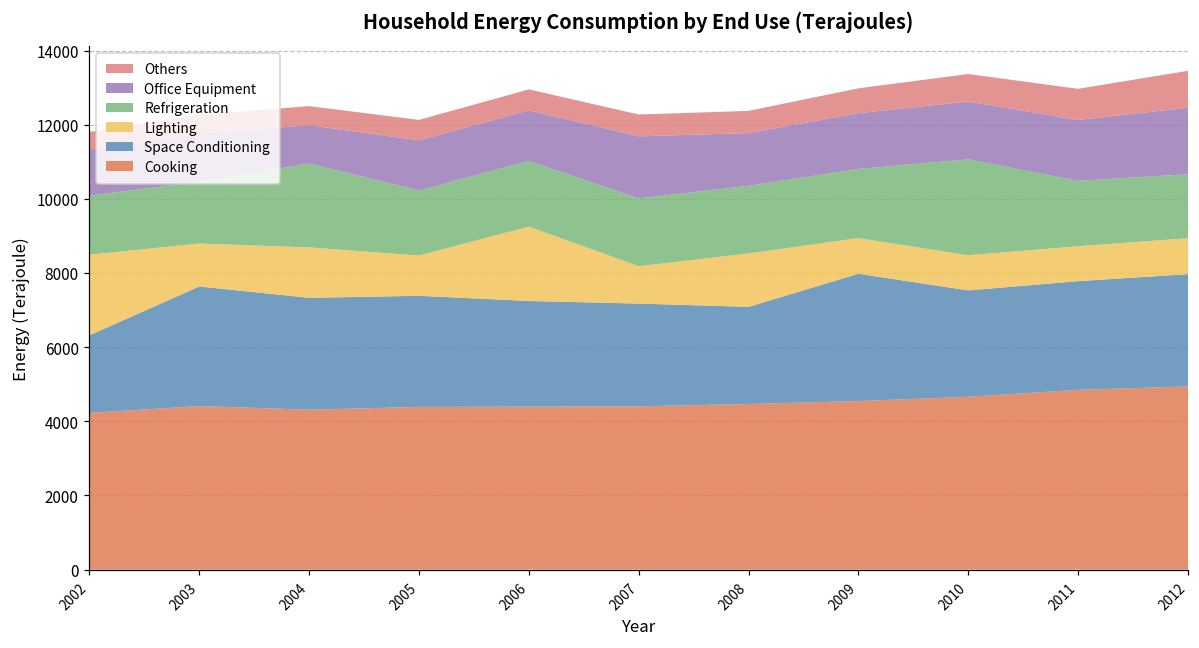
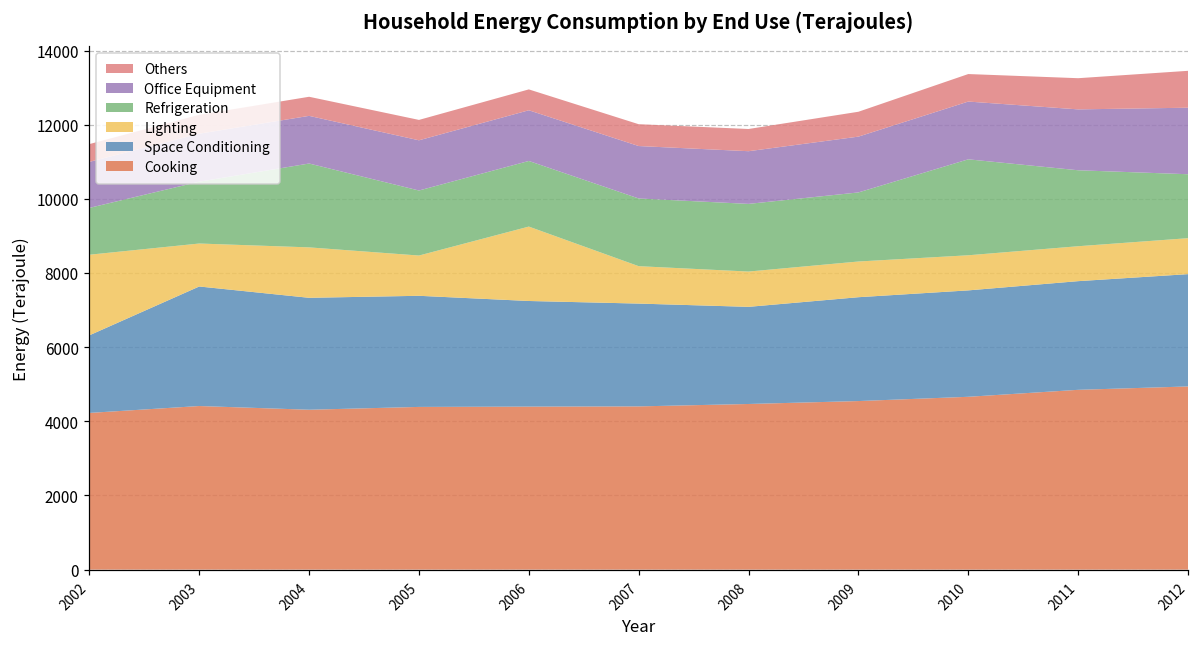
Refrigeration, 2002: 1600 -> 1300
Office Equipment, 2004: 1000 -> 1300
Office Equipment, 2007: 1700 -> 1400
Lighting, 2008: 1400 -> 1000
Space Conditioning, 2009: 3400 -> 2800
Refrigeration, 2011: 1800 -> 2000
